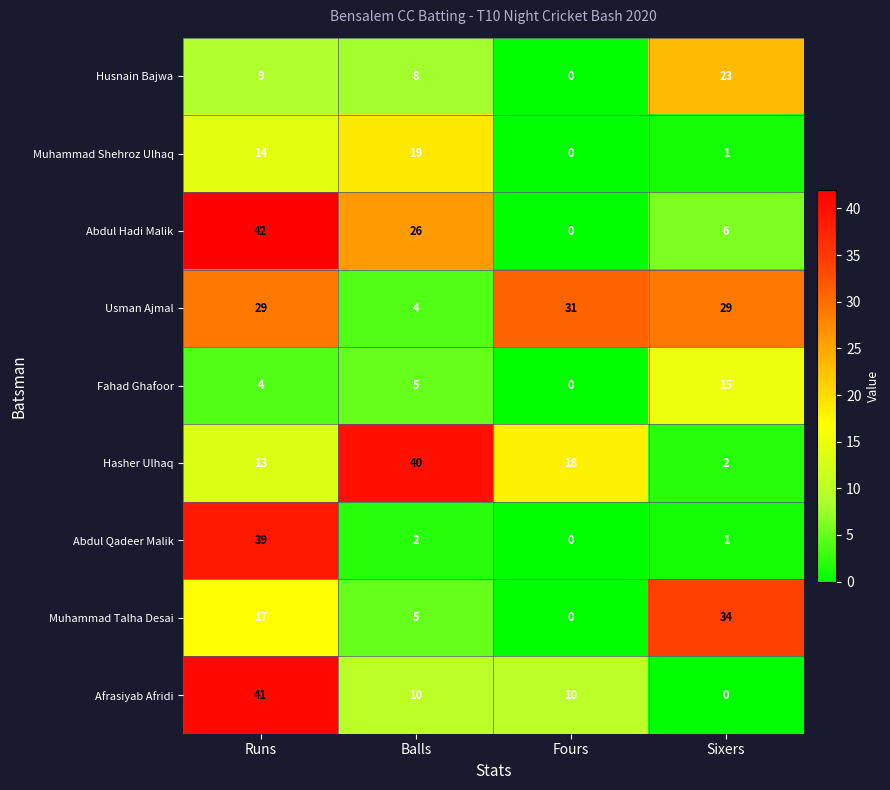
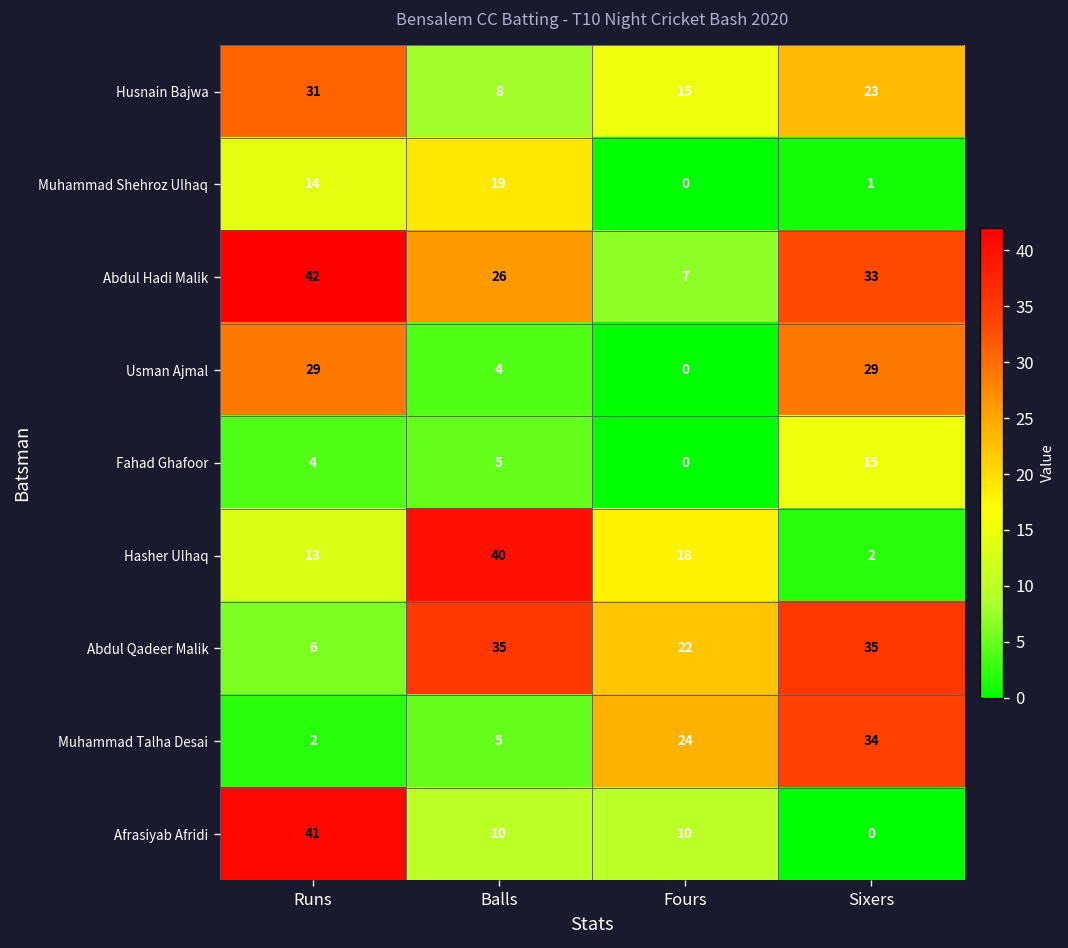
Husnain Bajwa, Runs: 9 -> 31
Husnain Bajwa, Fours: 0 -> 15
Abdul Hadi Malik, Fours: 0 -> 7
Abdul Hadi Malik, Sixers: 6 -> 33
Usman Ajmal, Fours: 31 -> 0
Abdul Qadeer Malik, Runs: 39 -> 6
Abdul Qadeer Malik, Balls: 2 -> 35
Abdul Qadeer Malik, Fours: 0 -> 22
Abdul Qadeer Malik, Sixers: 1 -> 35
Muhammad Talha Desai, Runs: 17 -> 2
Muhammad Talha Desai, Fours: 0 -> 24
